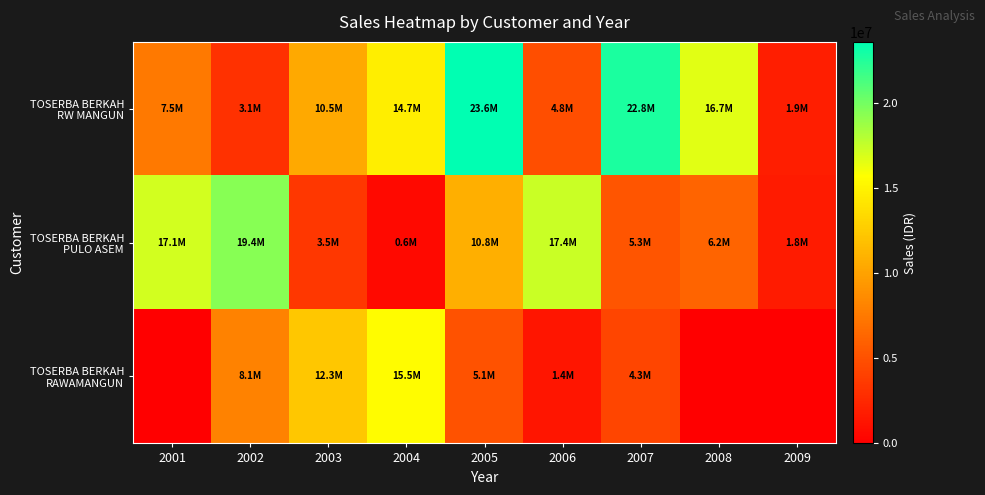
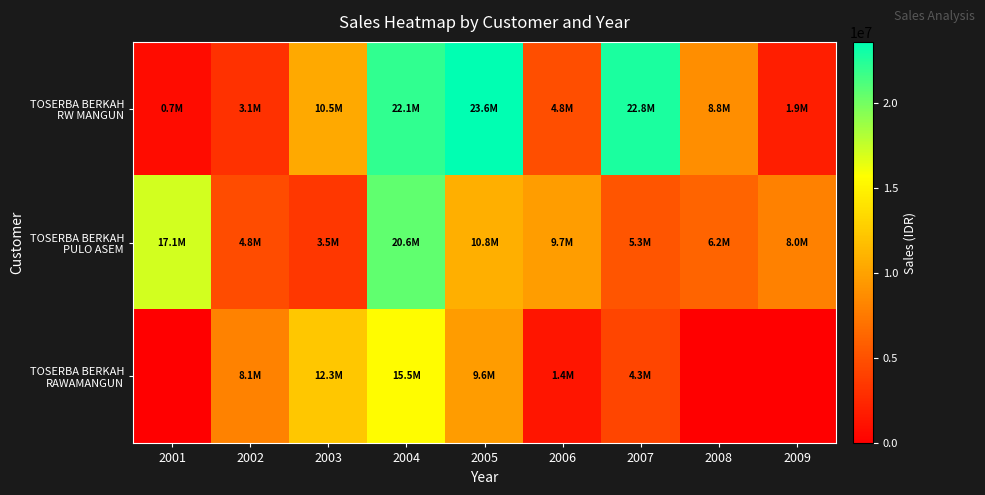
TOSERBA BERKAH RW MANGUN, 2001: 7.5M -> 0.7M
TOSERBA BERKAH RW MANGUN, 2004: 14.7M -> 22.1M
TOSERBA BERKAH RW MANGUN, 2008: 16.7M -> 8.8M
TOSERBA BERKAH PULO ASEM, 2002: 19.4M -> 4.8M
TOSERBA BERKAH PULO ASEM, 2004: 0.6M -> 20.6M
TOSERBA BERKAH PULO ASEM, 2006: 17.4M -> 9.7M
TOSERBA BERKAH PULO ASEM, 2009: 1.8M -> 8.0M
TOSERBA BERKAH RAWAMANGUN, 2005: 5.1M -> 9.6M
